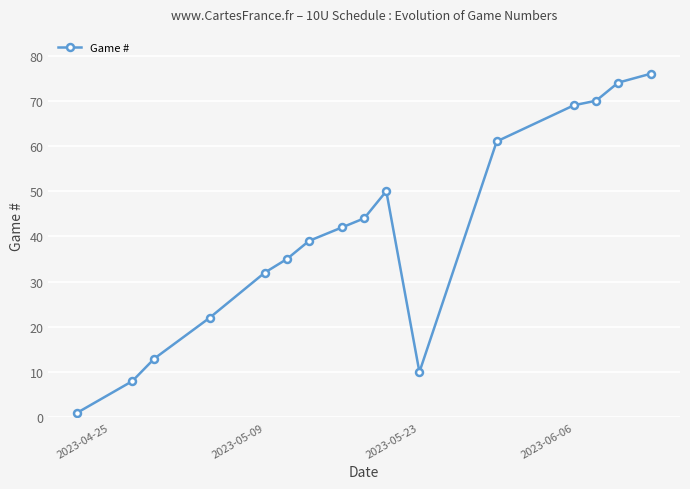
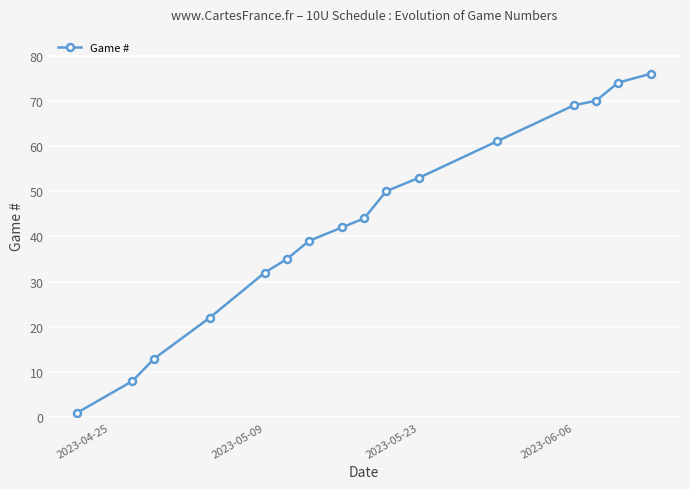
2023-05-23: 10 -> 53
